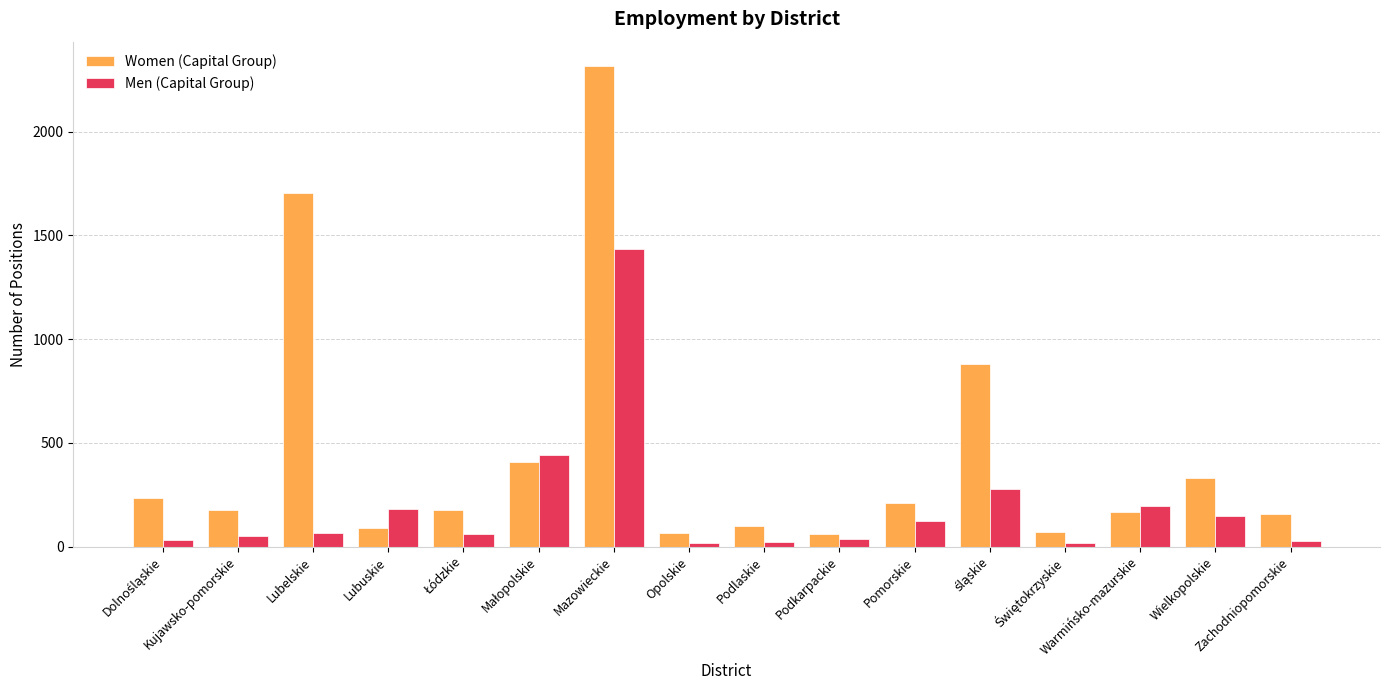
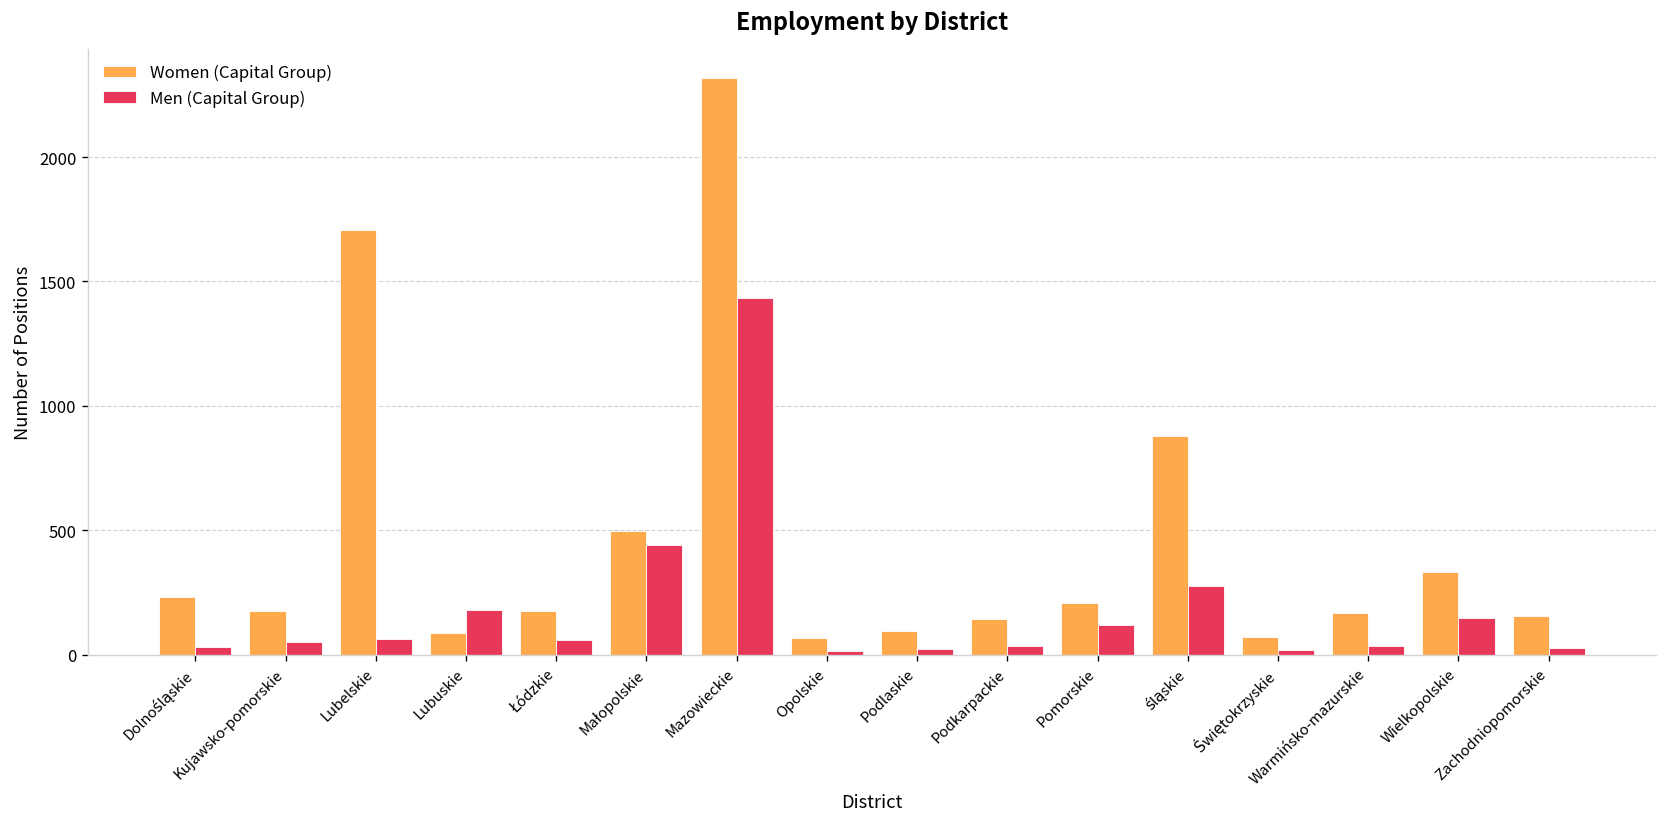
Women (Capital Group), Małopolskie: 410 -> 500
Women (Capital Group), Podkarpackie: 60 -> 150
Men (Capital Group), Warmińsko-mazurskie: 200 -> 40
